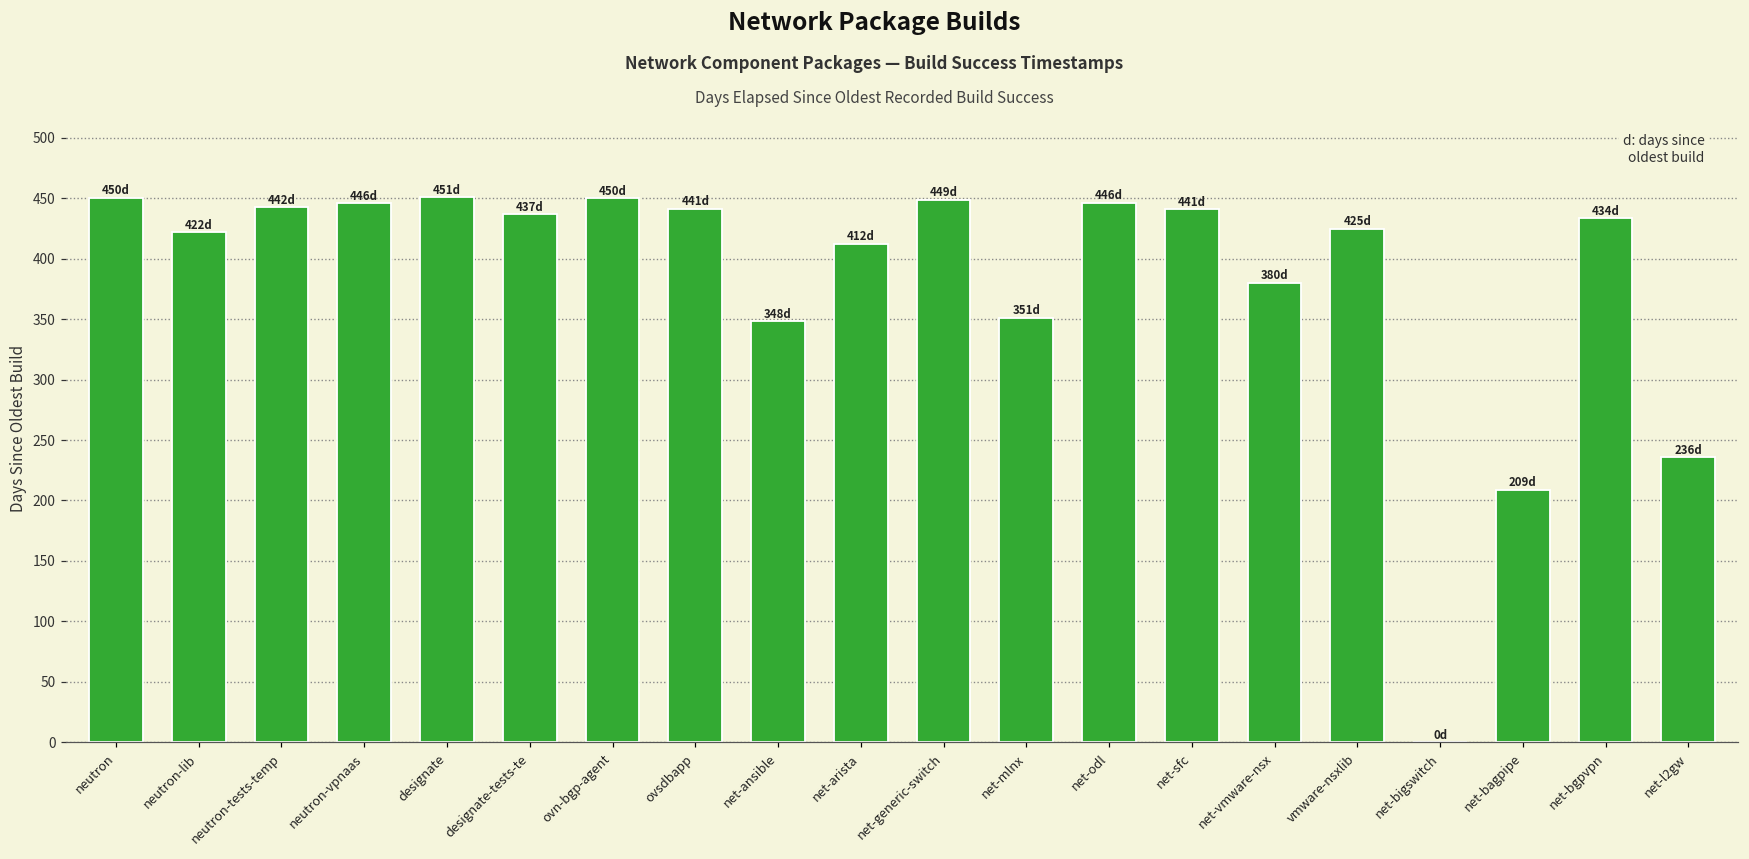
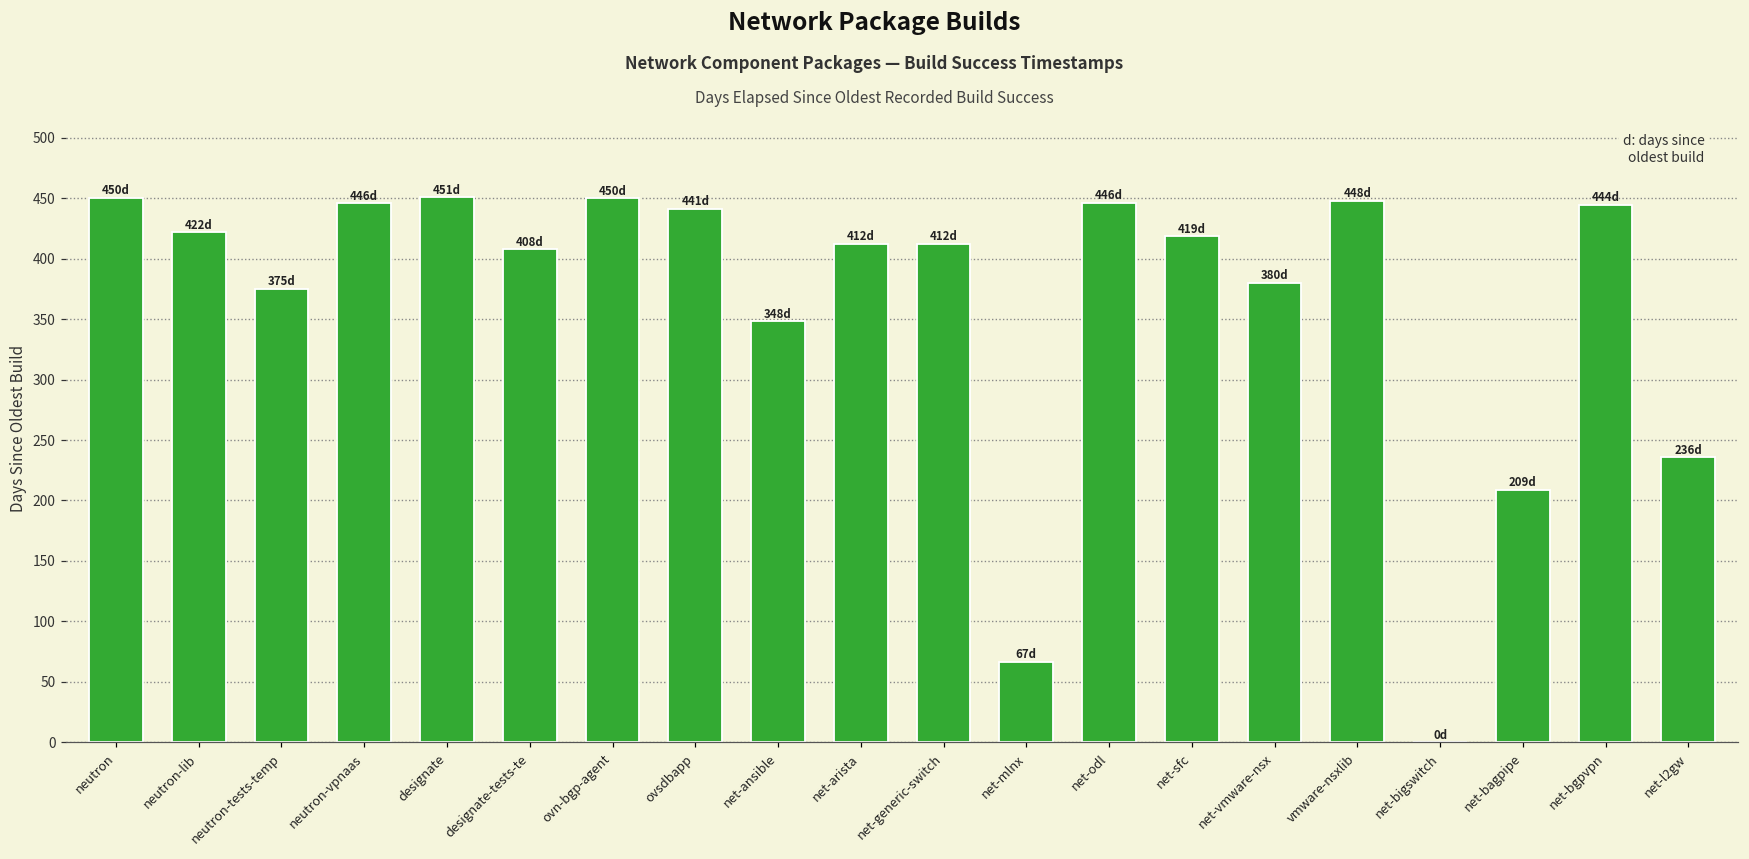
neutron-tests-temp: 442d -> 375d
designate-tests-te: 437d -> 408d
net-generic-switch: 449d -> 412d
net-mlnx: 351d -> 67d
net-sfc: 441d -> 419d
vmware-nsxlib: 425d -> 448d
net-bgpvpn: 434d -> 444d
